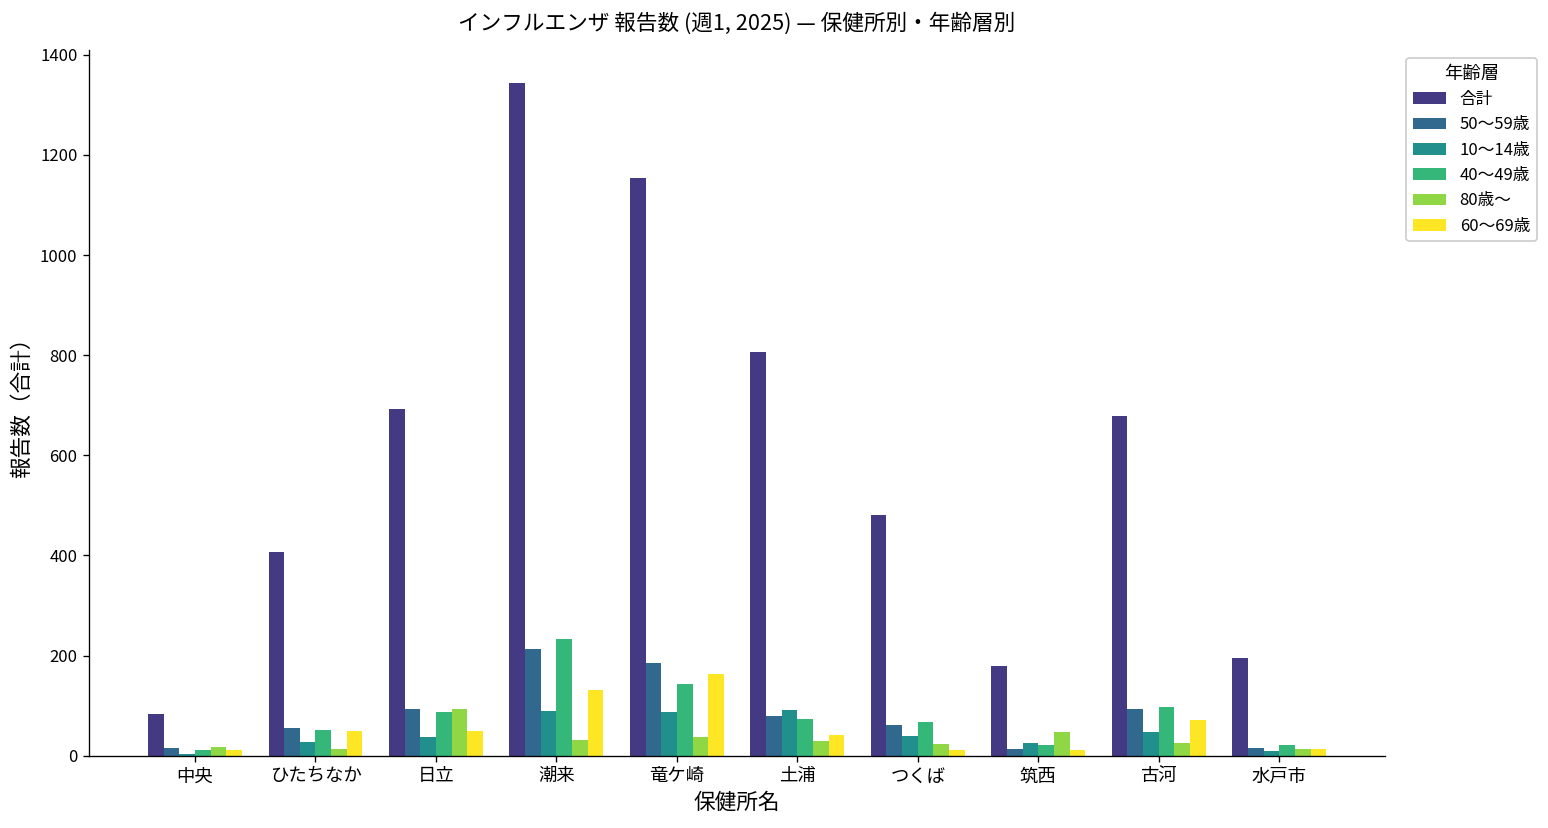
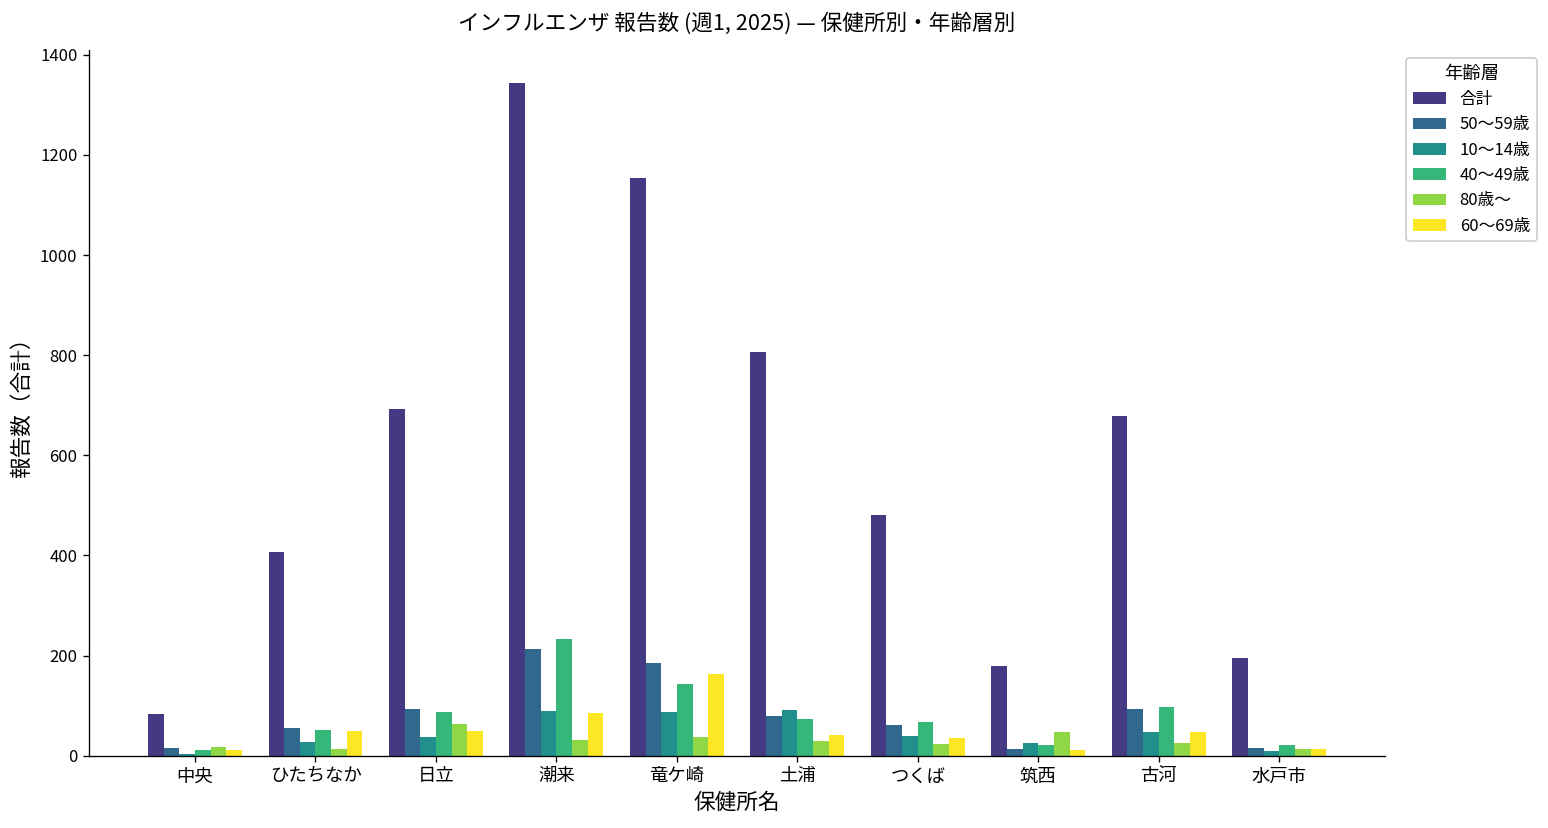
80歳〜, 日立: 90 -> 60
60〜69歳, 潮来: 130 -> 90
60〜69歳, つくば: 10 -> 40
60〜69歳, 古河: 70 -> 50
